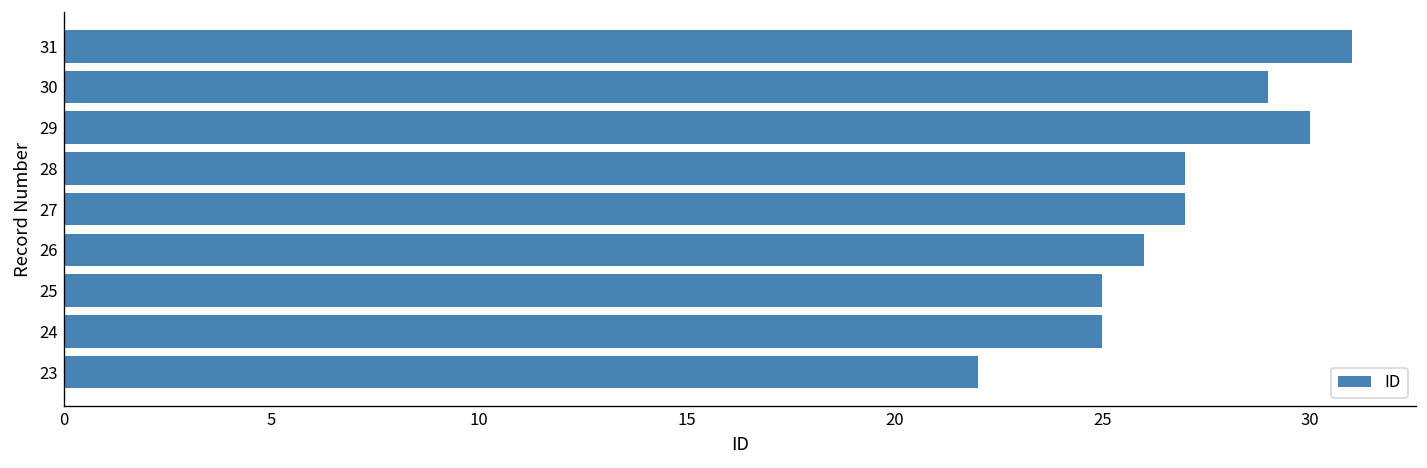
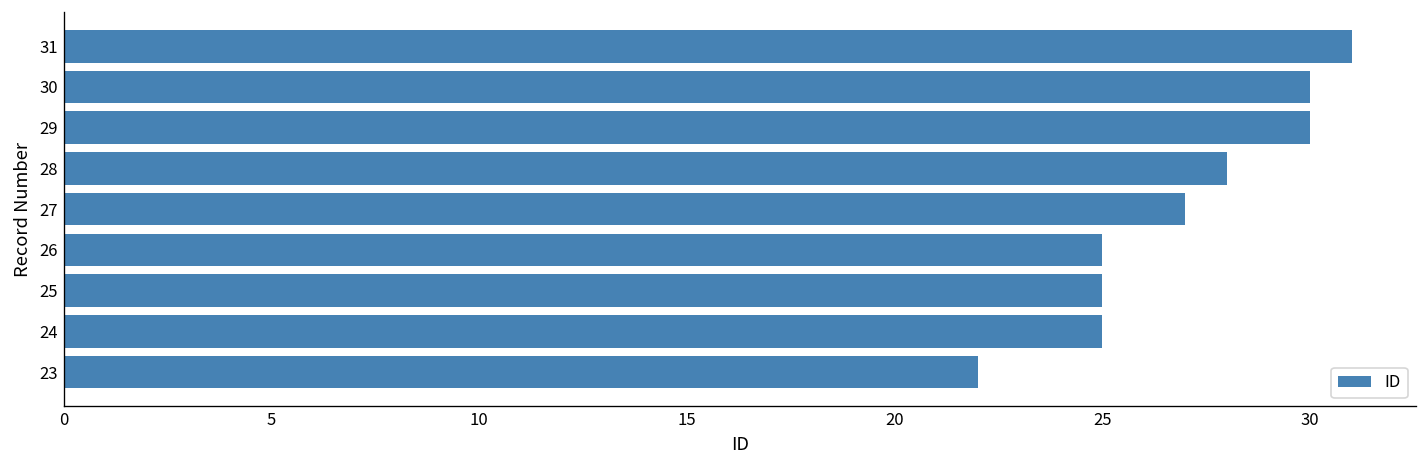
30: 29 -> 30
28: 27 -> 28
26: 26 -> 25
